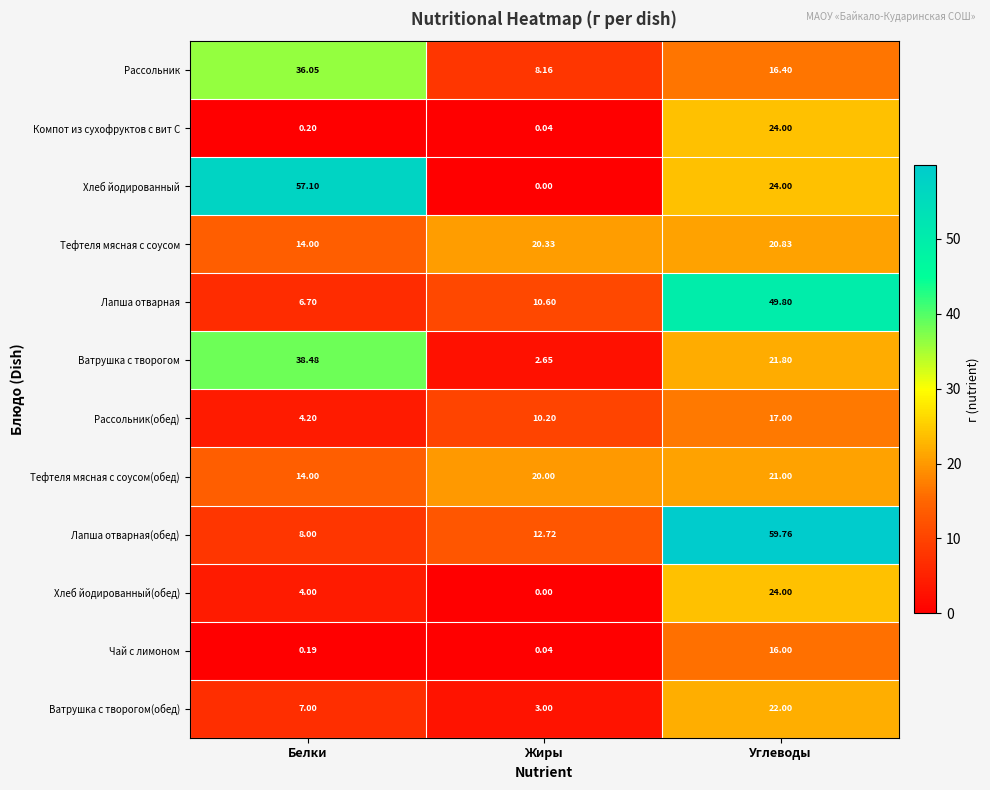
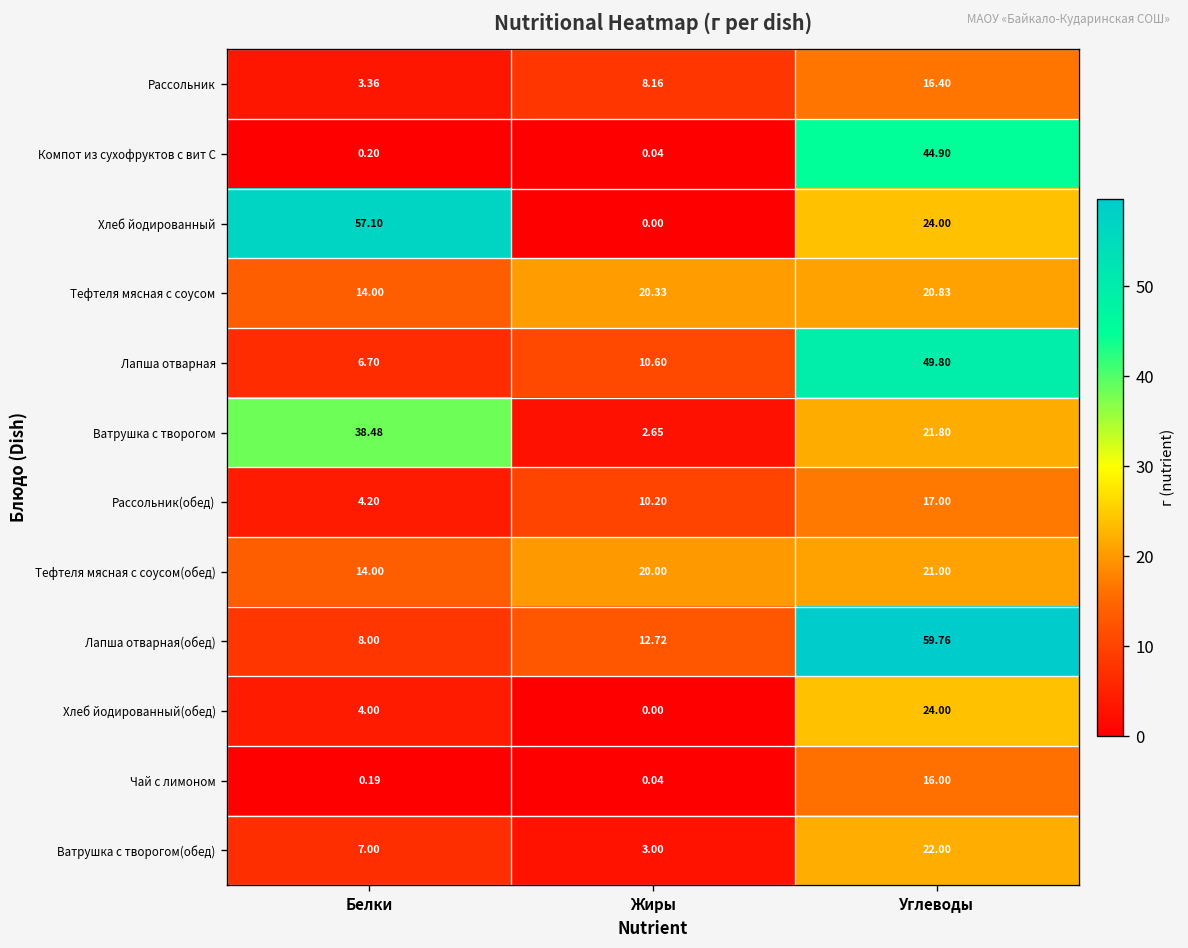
Рассольник, Белки: 36.05 -> 3.36
Компот из сухофруктов с вит С, Углеводы: 24.00 -> 44.90
